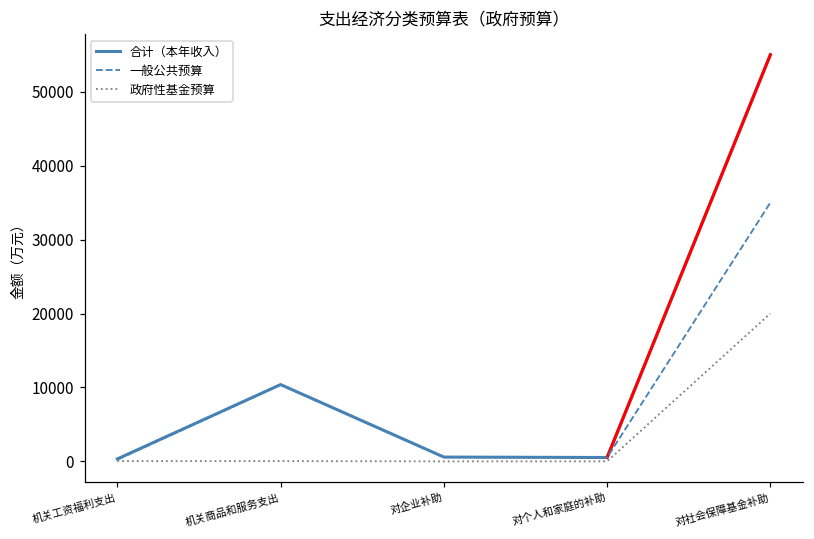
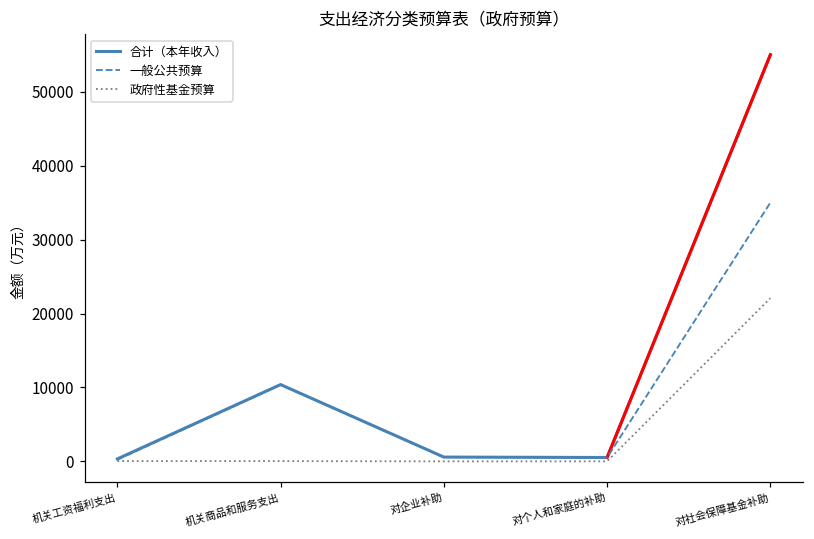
政府性基金预算, 对社会保障基金补助: 20000 -> 22000
